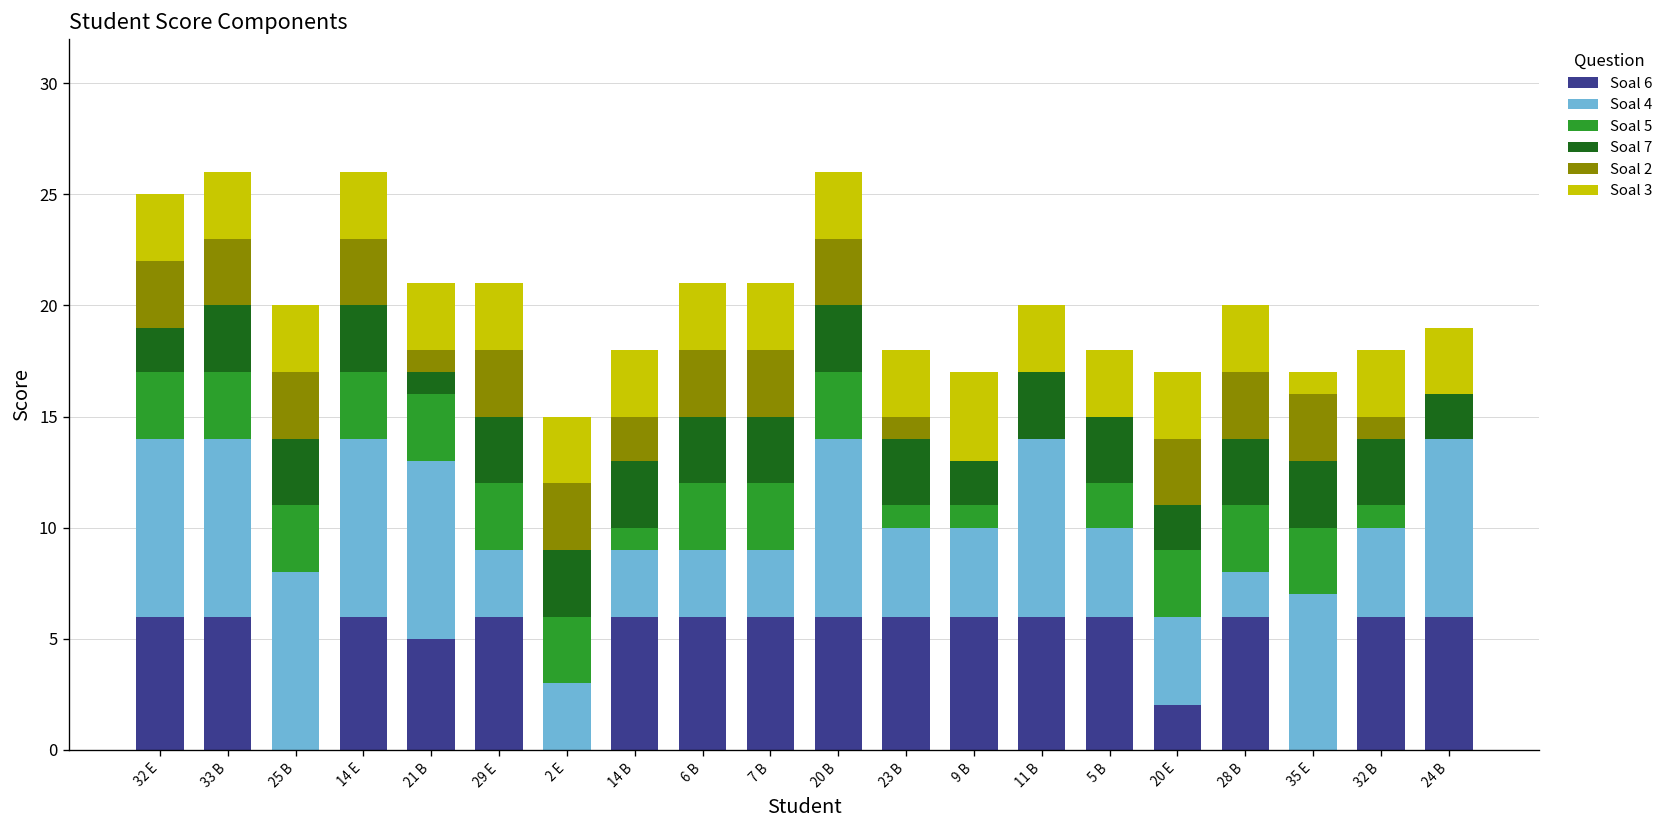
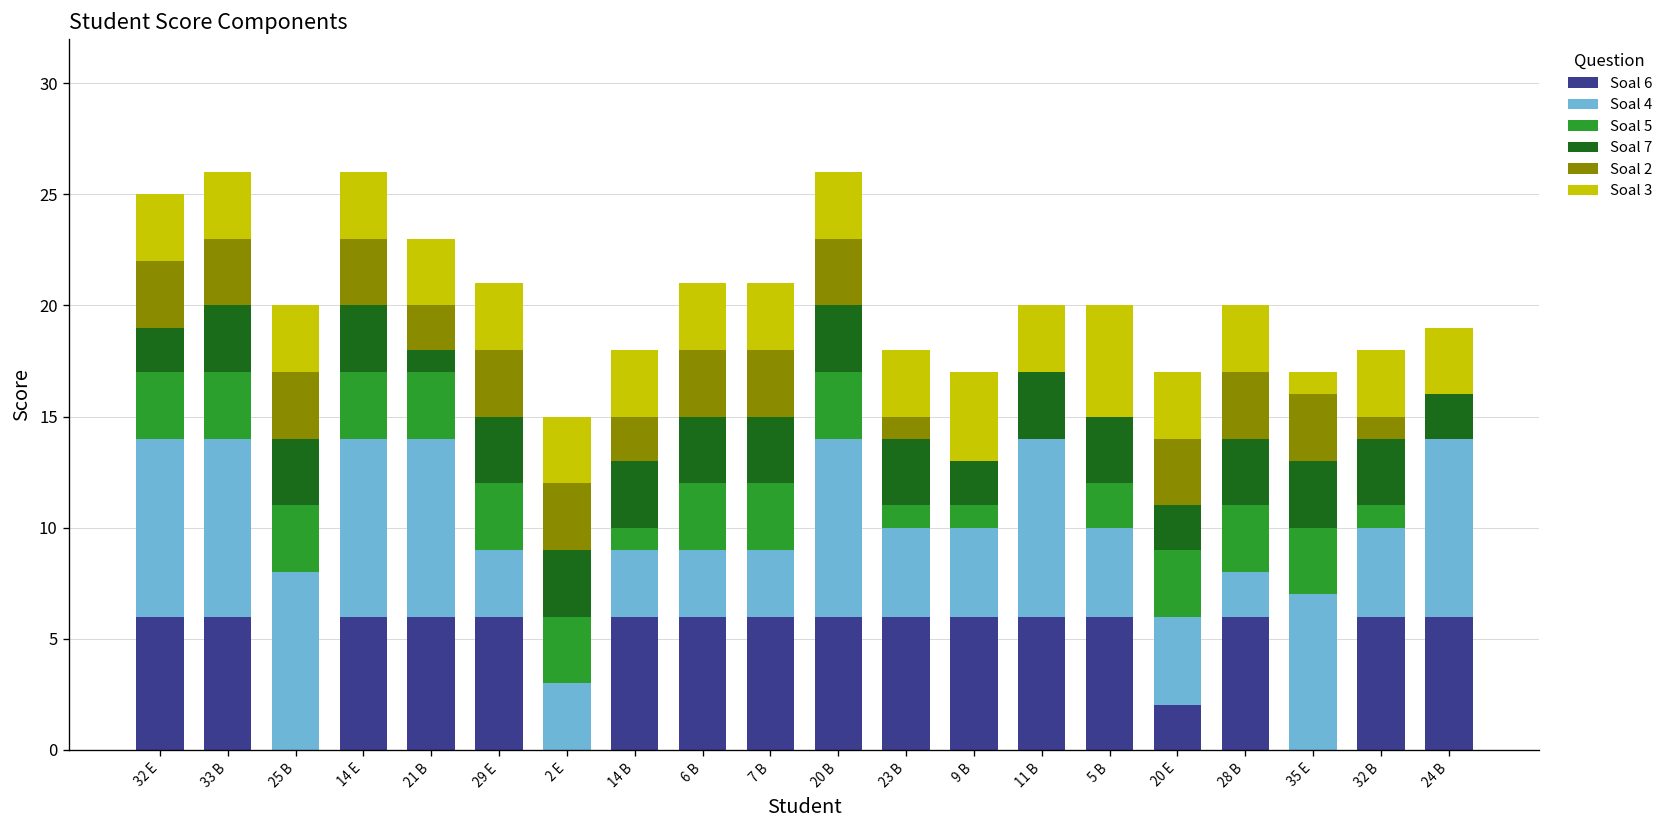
Soal 6, 21 B: 5 -> 6
Soal 2, 21 B: 1 -> 2
Soal 3, 5 B: 3 -> 5
